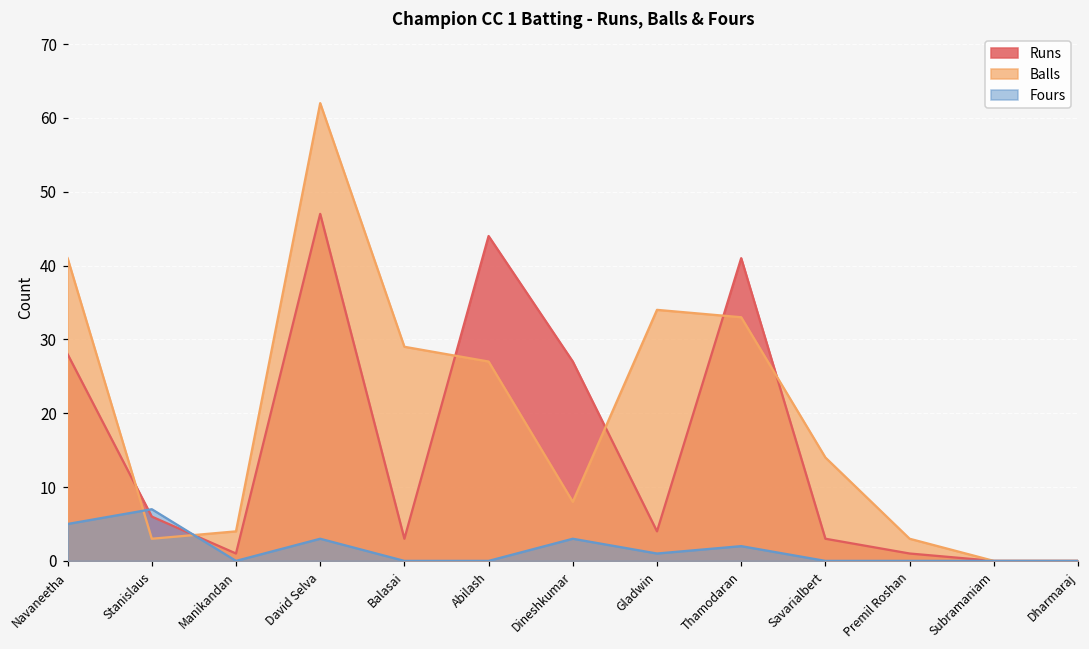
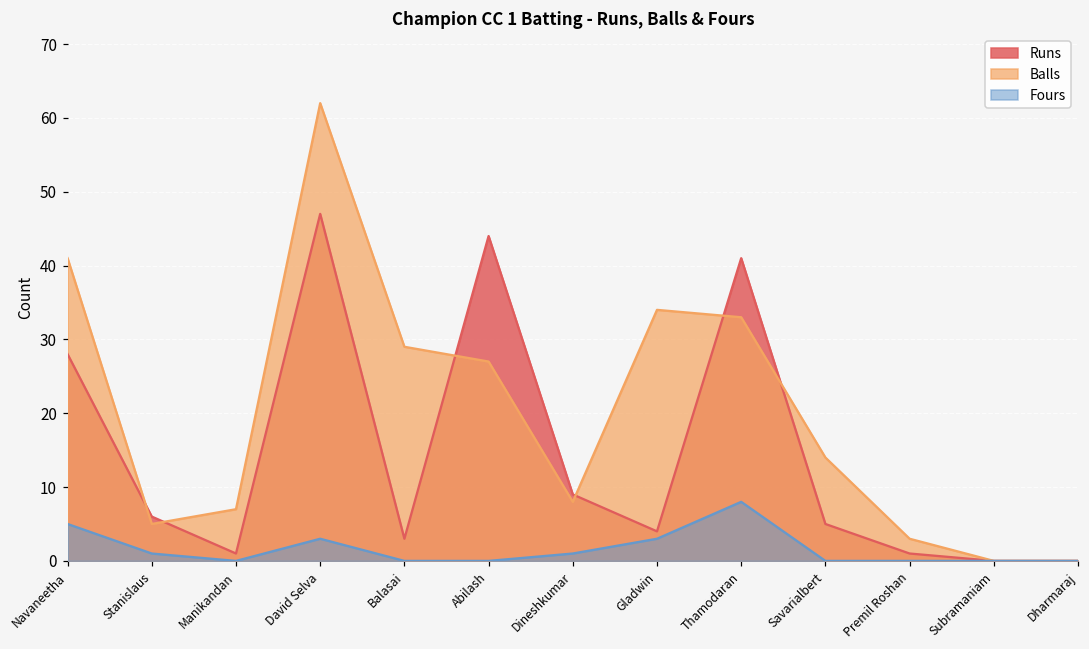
Balls, Stanislaus: 3 -> 5
Fours, Stanislaus: 7 -> 1
Balls, Manikandan: 4 -> 7
Runs, Dineshkumar: 27 -> 9
Fours, Dineshkumar: 3 -> 1
Fours, Gladwin: 1 -> 3
Fours, Thamodaran: 2 -> 8
Runs, Savarialbert: 3 -> 5
